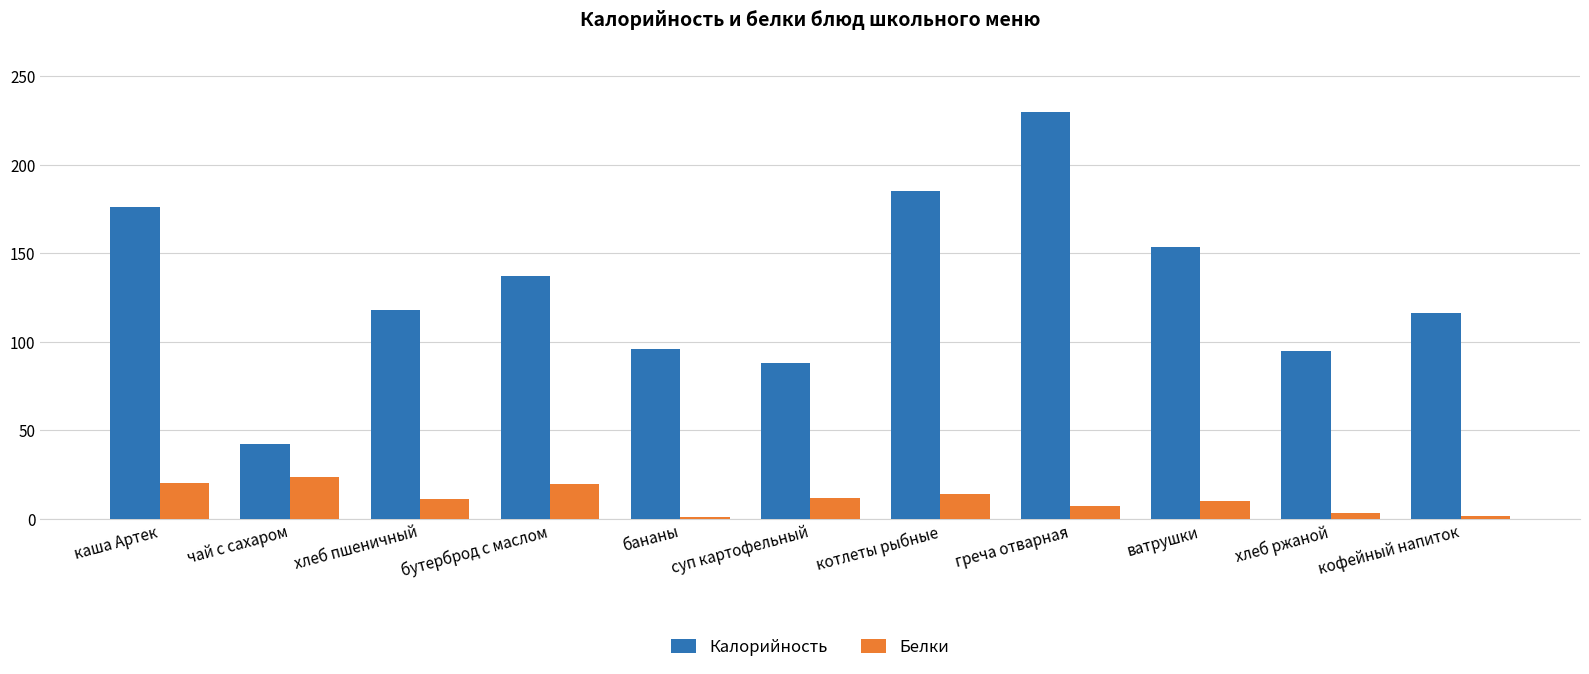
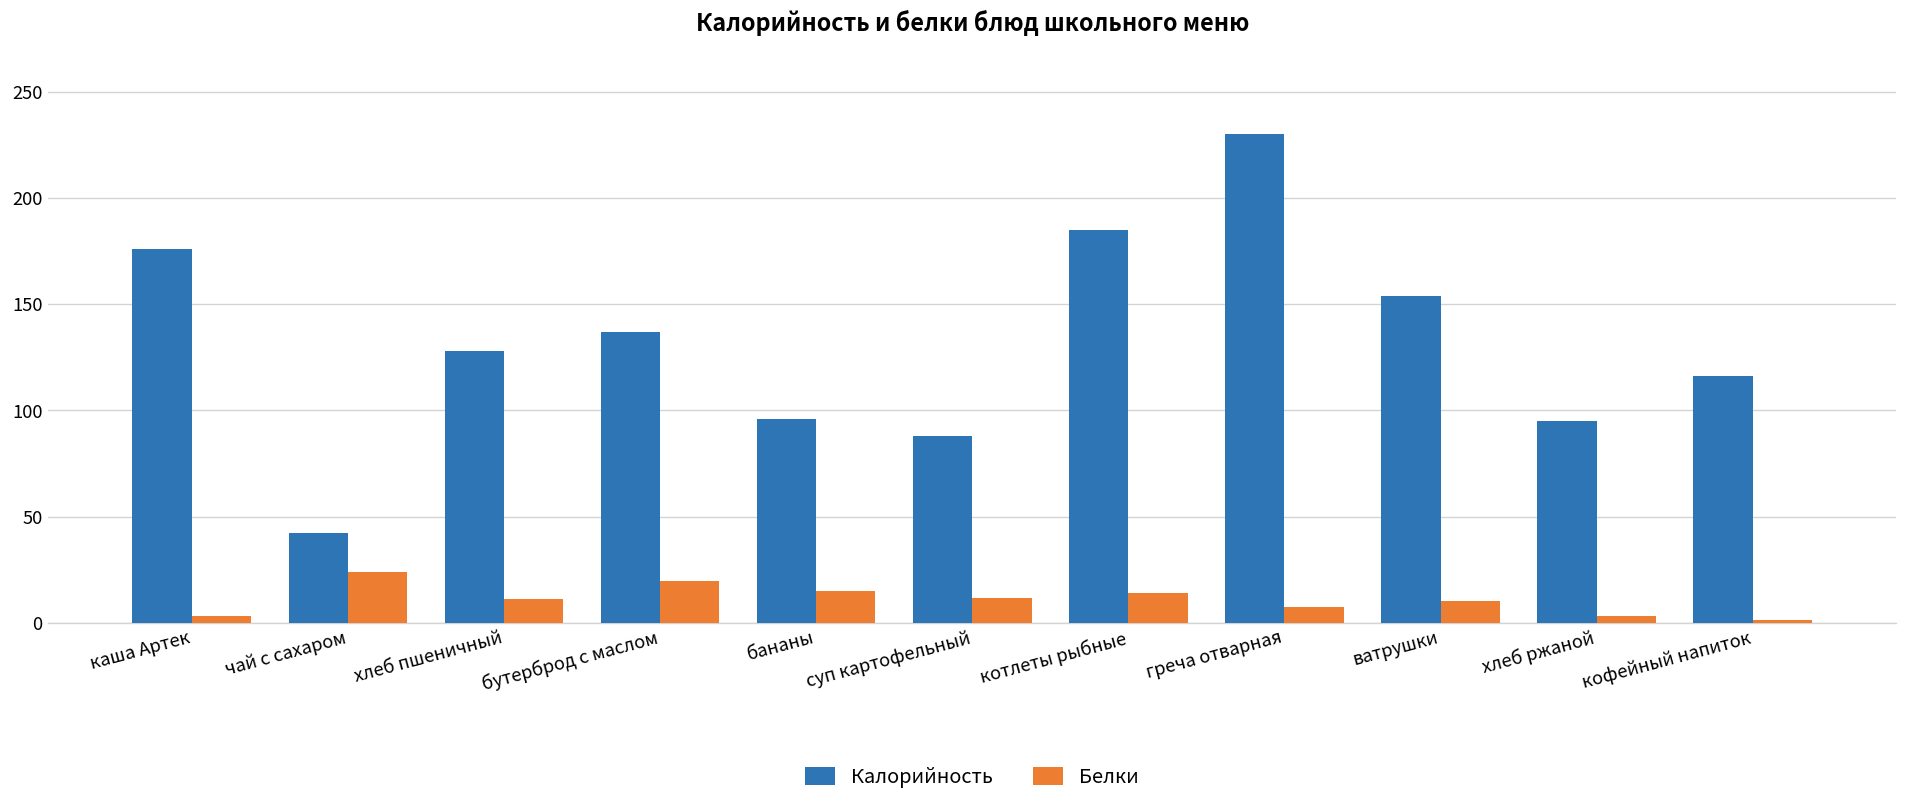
Белки, каша Артек: 20 -> 3
Калорийность, хлеб пшеничный: 118 -> 128
Белки, бананы: 1 -> 15
